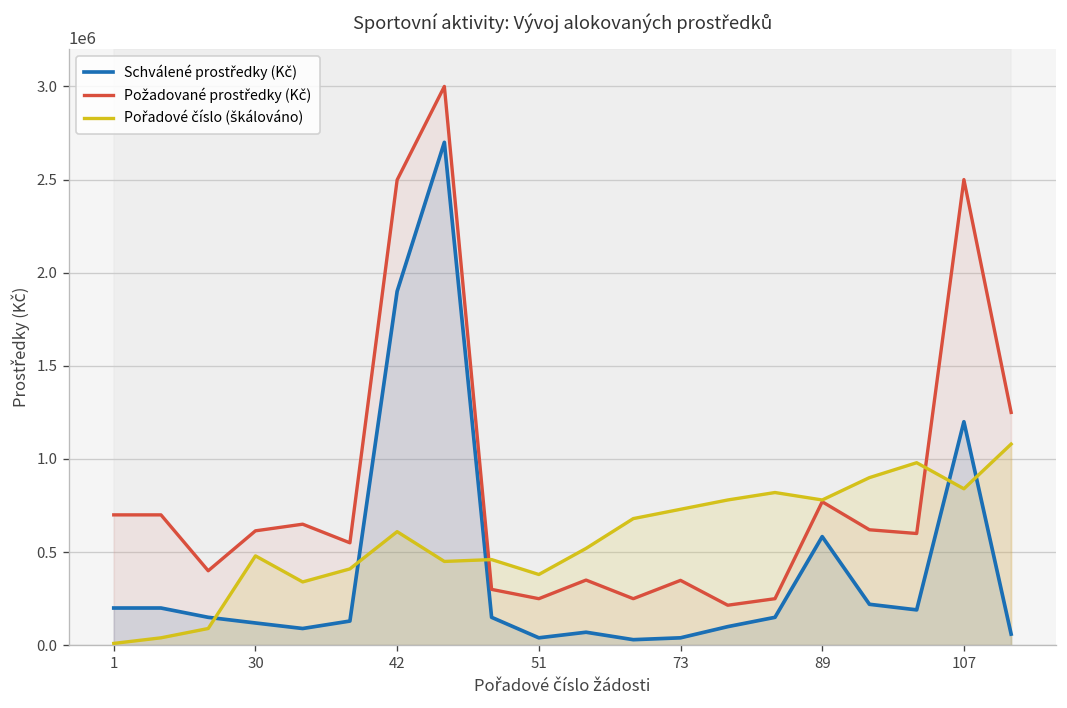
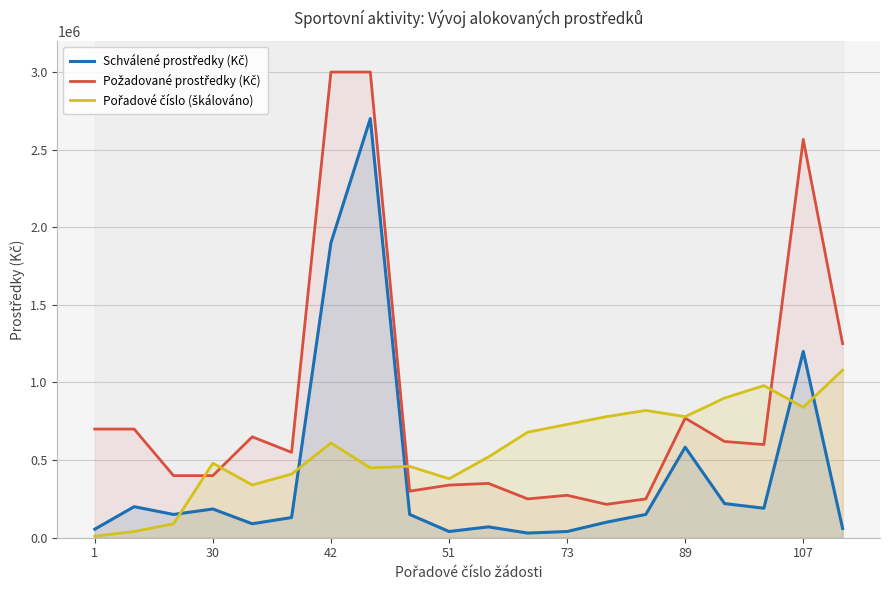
Schválené prostředky (Kč), 1: 200000 -> 50000
Schválené prostředky (Kč), 30: 120000 -> 190000
Požadované prostředky (Kč), 30: 610000 -> 400000
Požadované prostředky (Kč), 42: 2500000 -> 3000000
Požadované prostředky (Kč), 51: 250000 -> 340000
Požadované prostředky (Kč), 73: 350000 -> 270000
Požadované prostředky (Kč), 107: 2500000 -> 2570000
